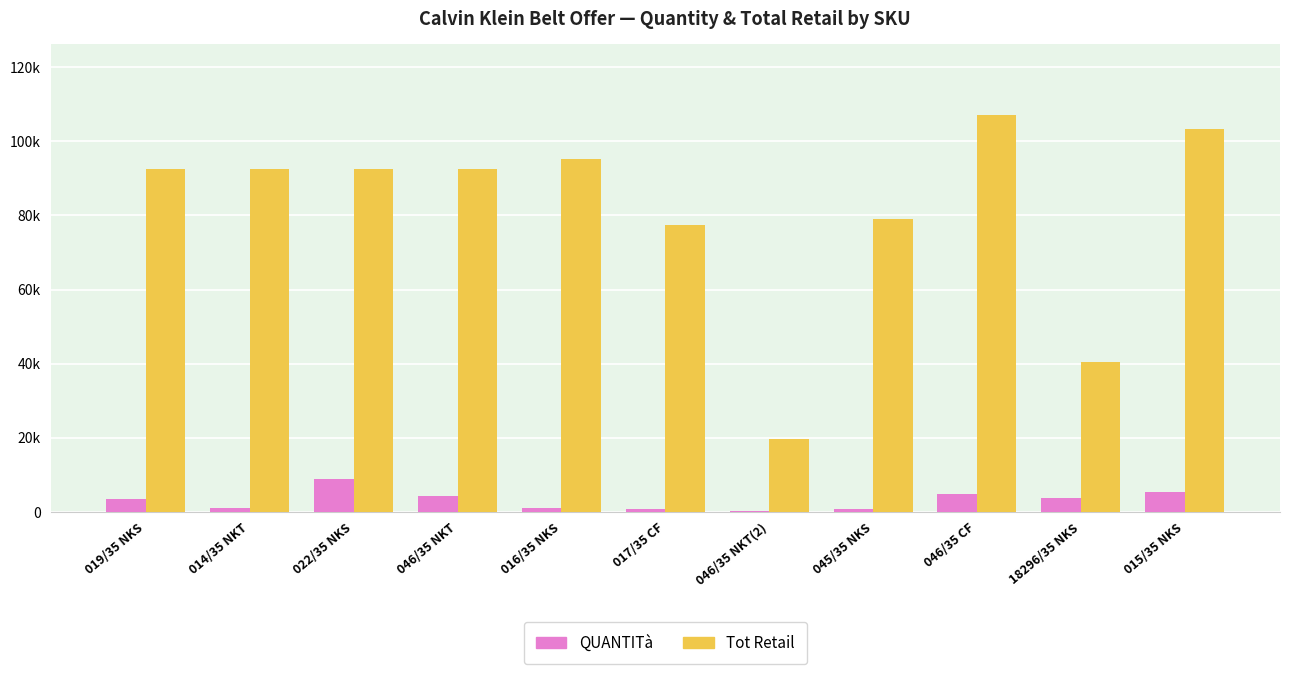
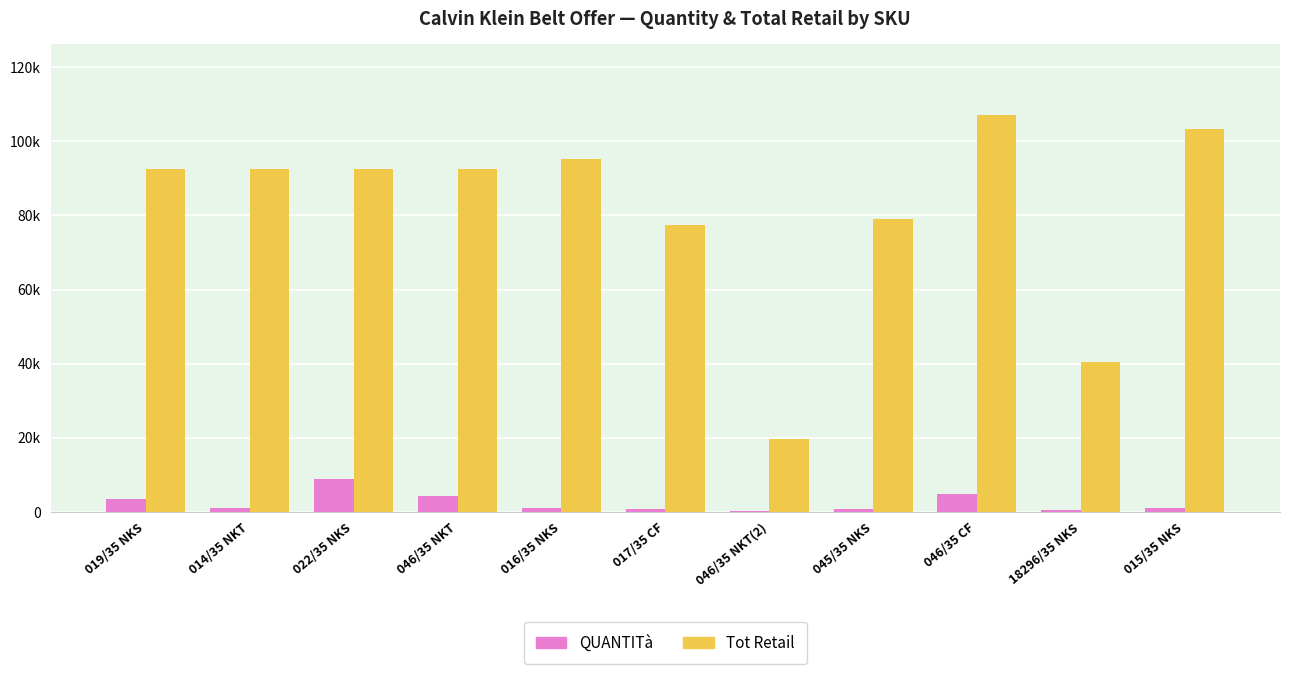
QUANTITà, 18296/35 NKS: 4000 -> 0
QUANTITà, 015/35 NKS: 5000 -> 1000
